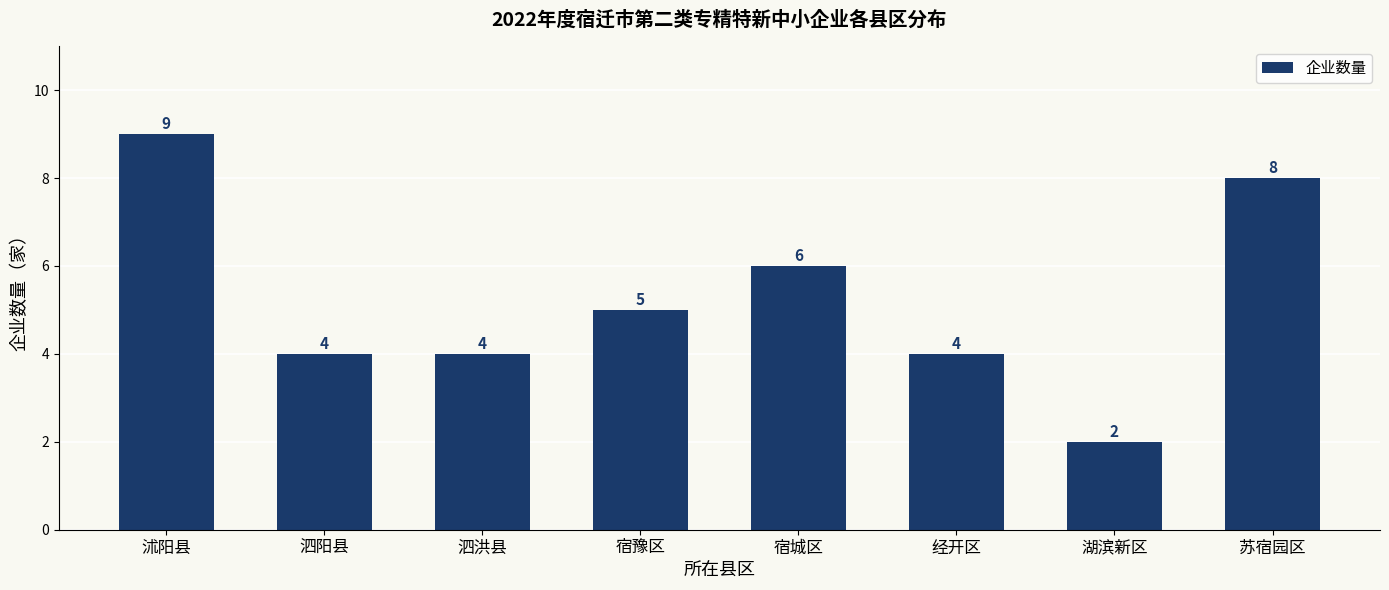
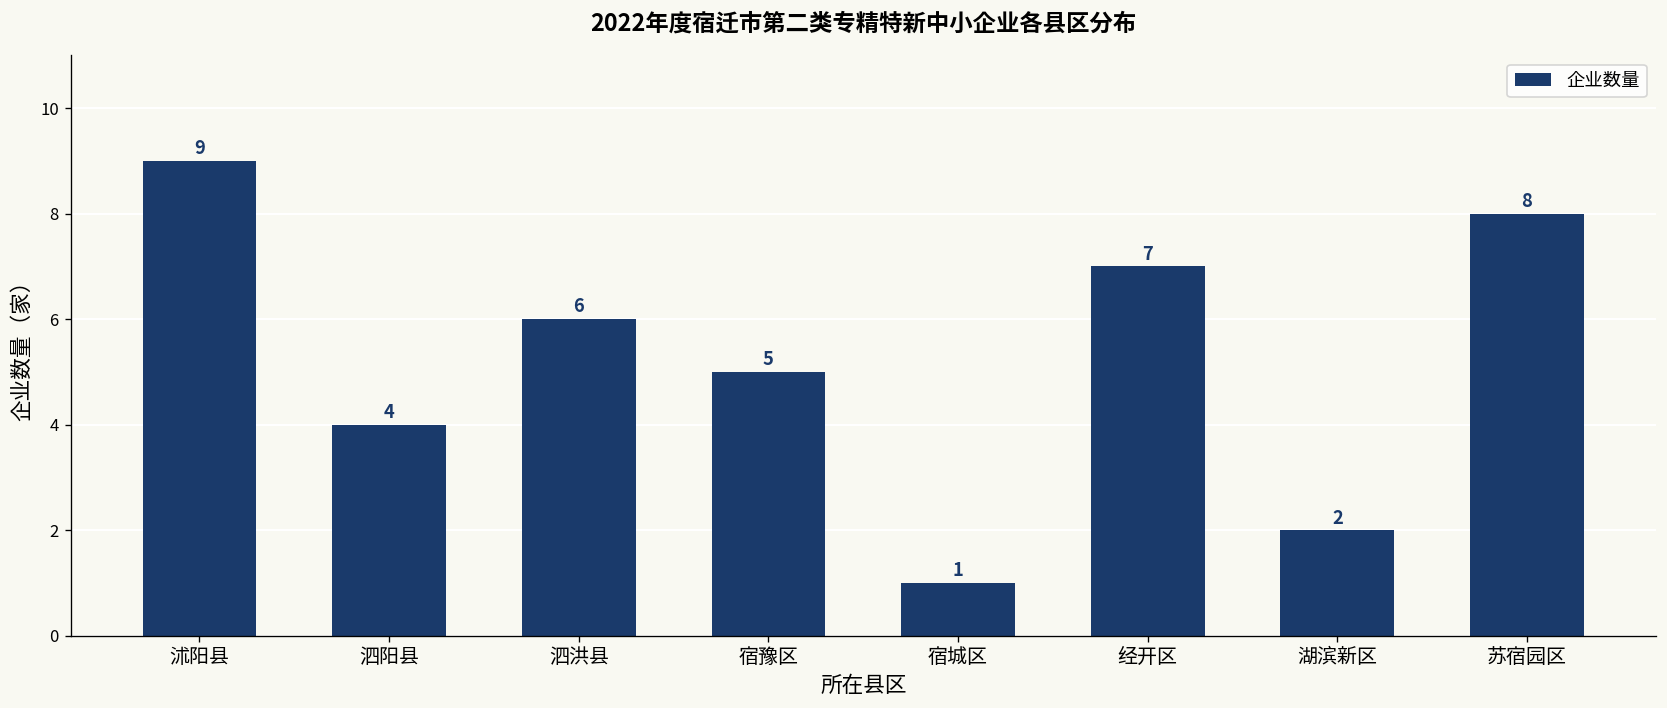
泗洪县: 4 -> 6
宿城区: 6 -> 1
经开区: 4 -> 7
